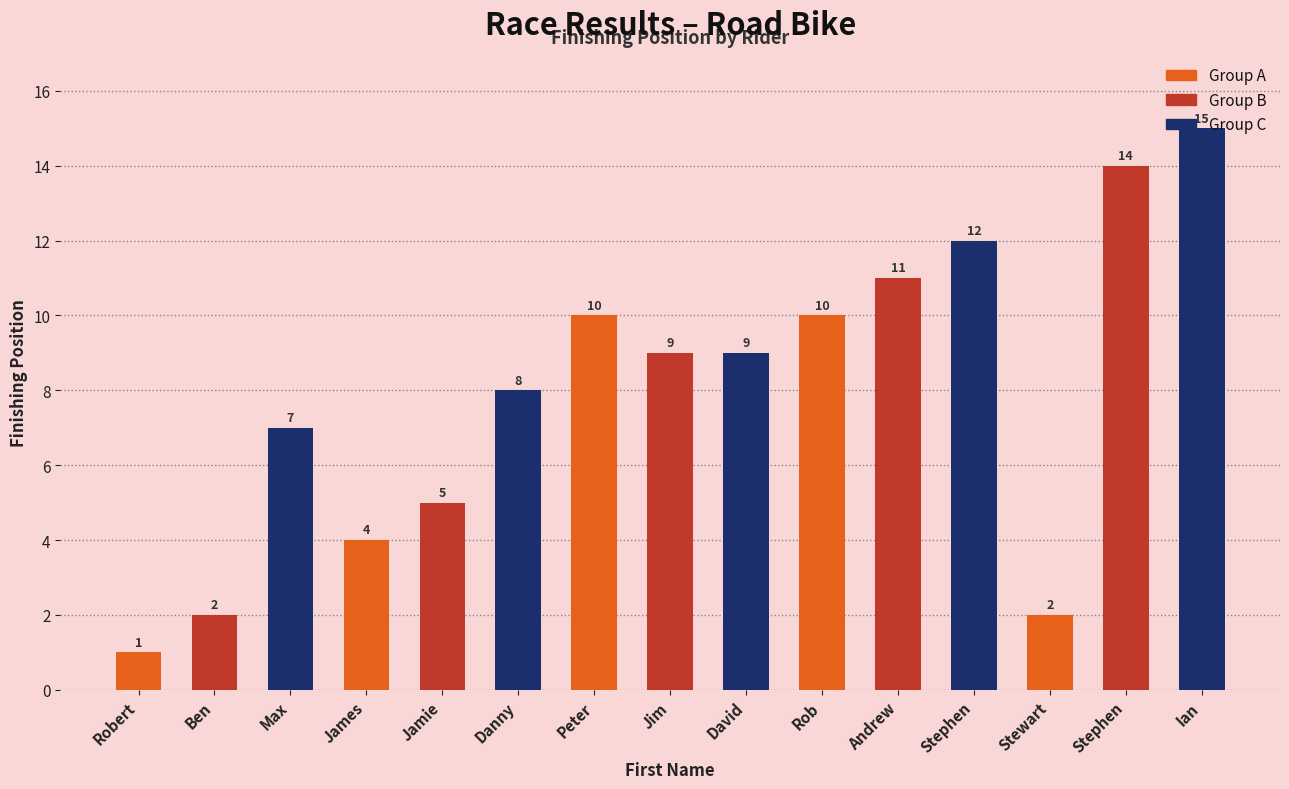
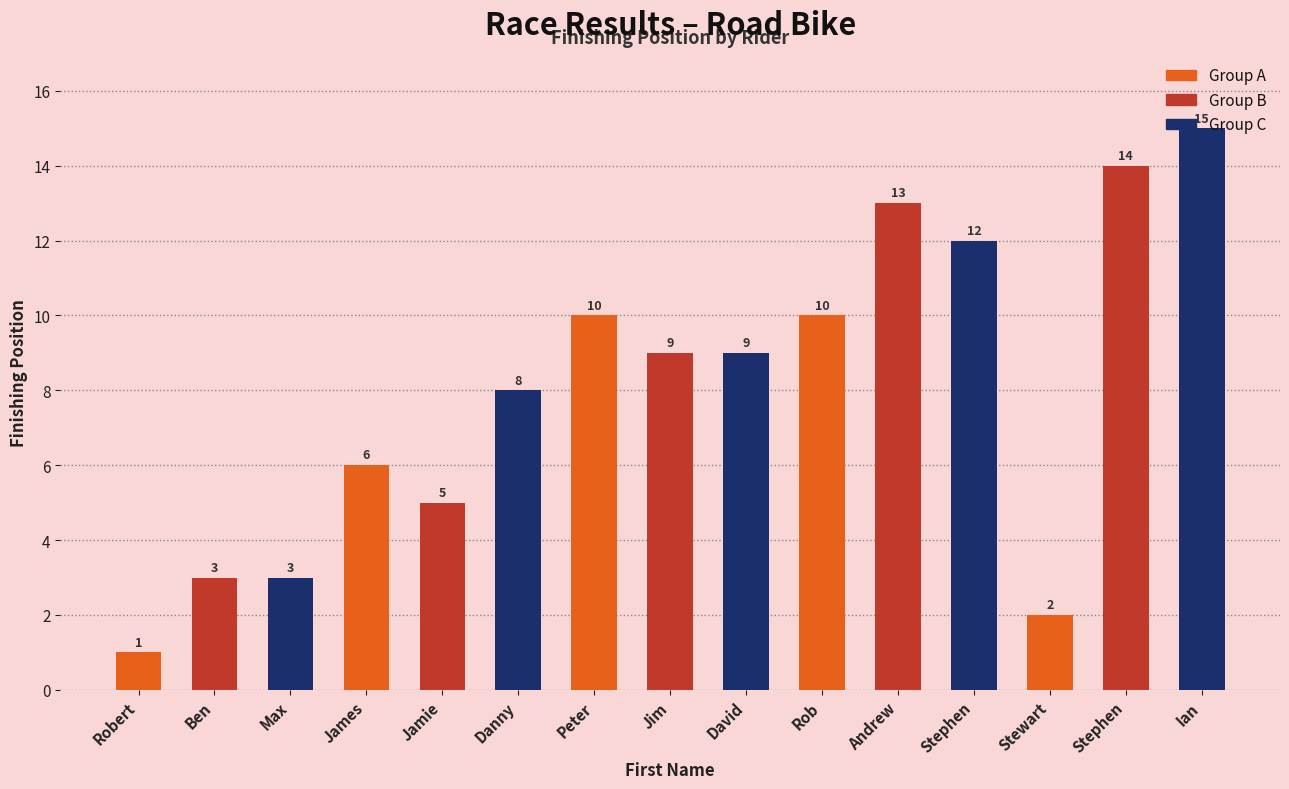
Ben: 2 -> 3
Max: 7 -> 3
James: 4 -> 6
Andrew: 11 -> 13
